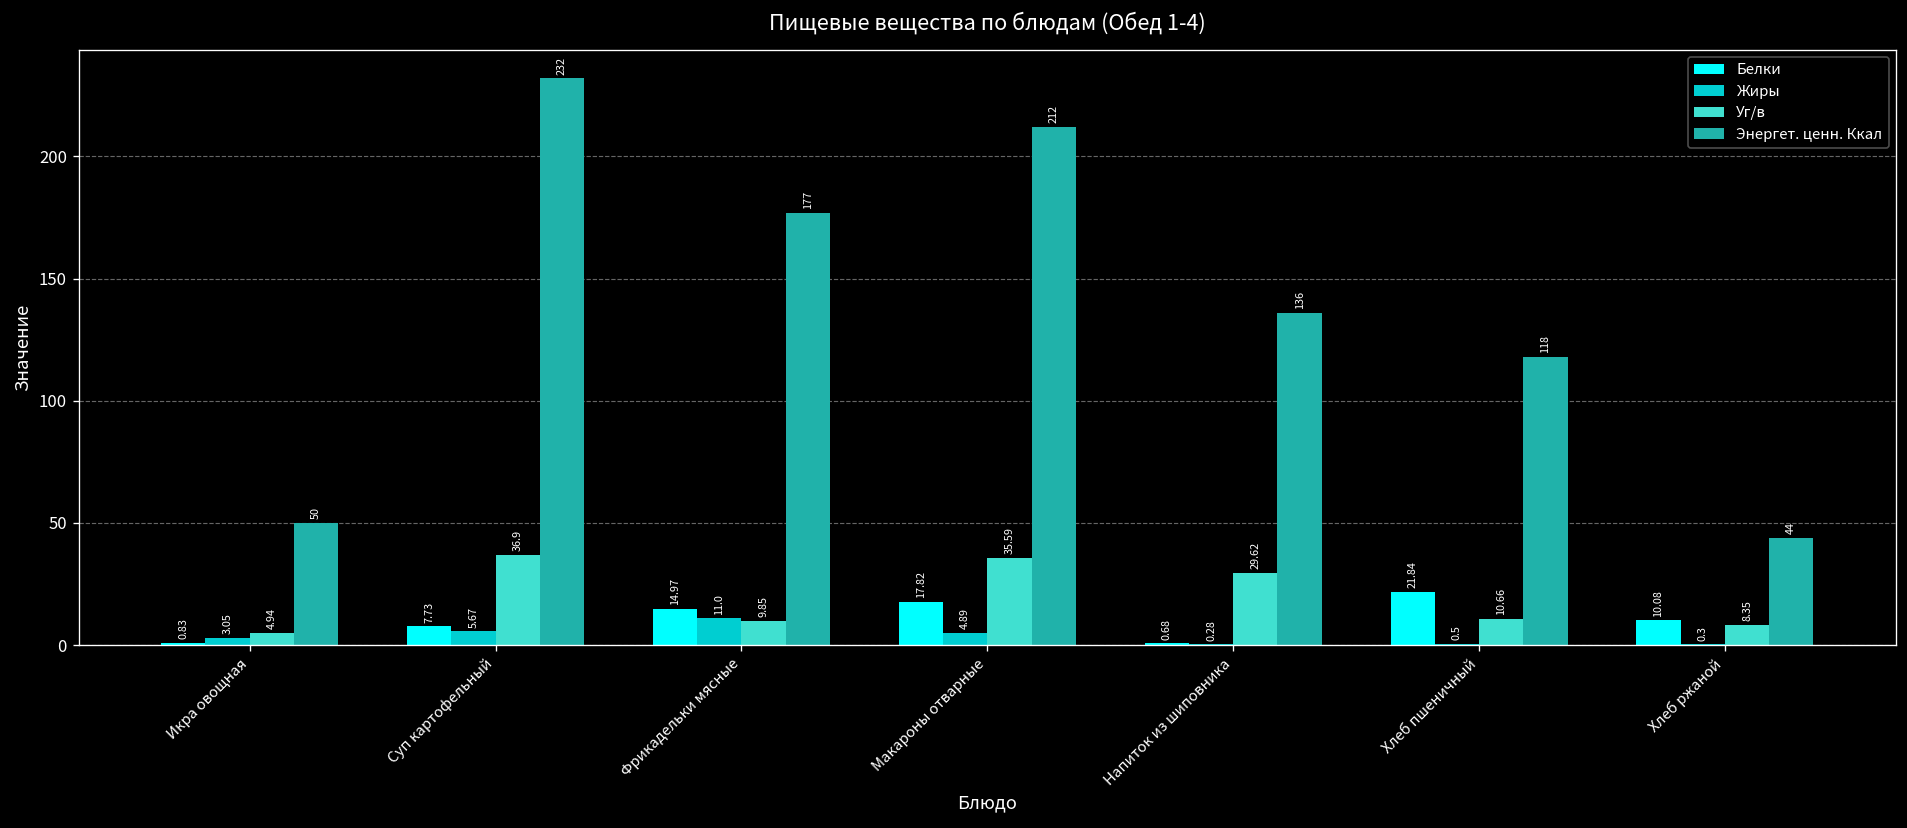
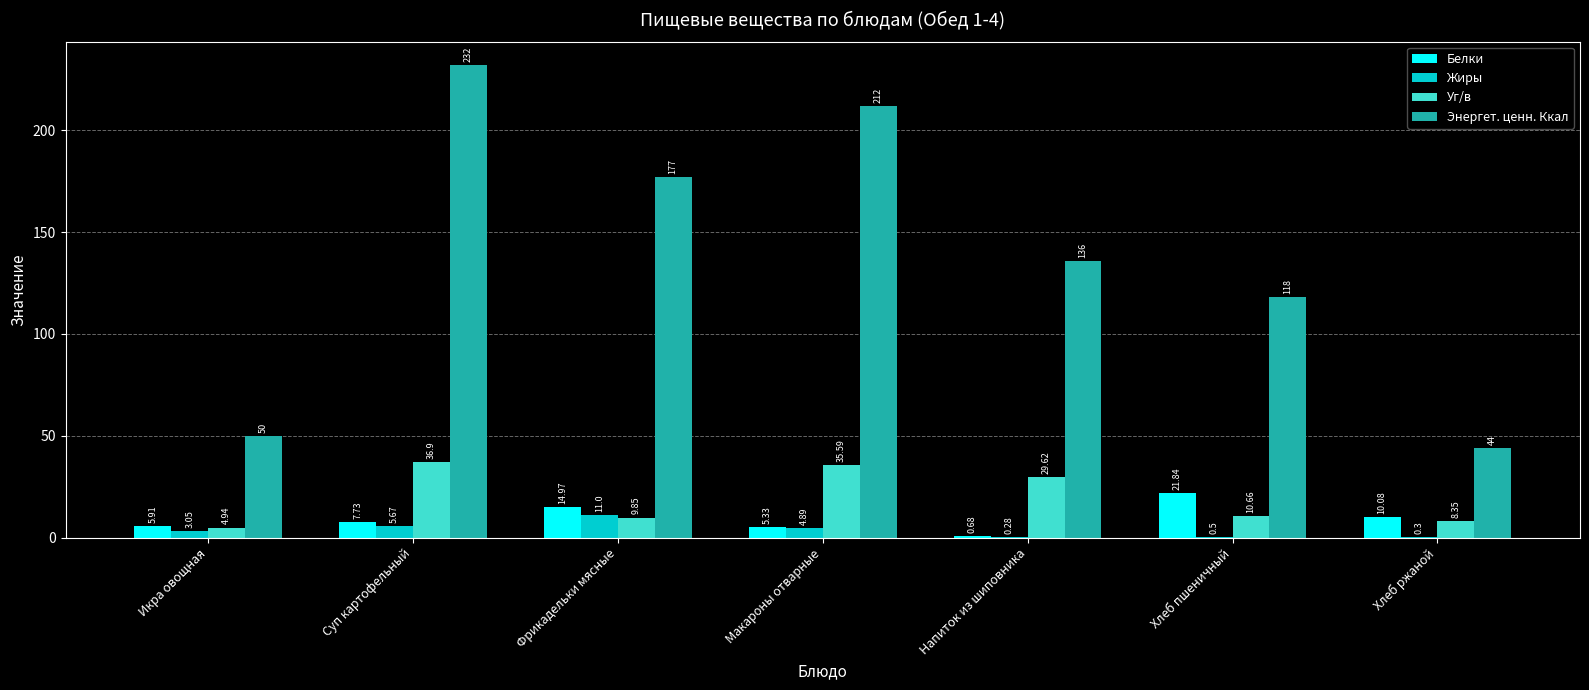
Белки, Икра овощная: 0.83 -> 5.91
Белки, Макароны отварные: 17.82 -> 5.33
